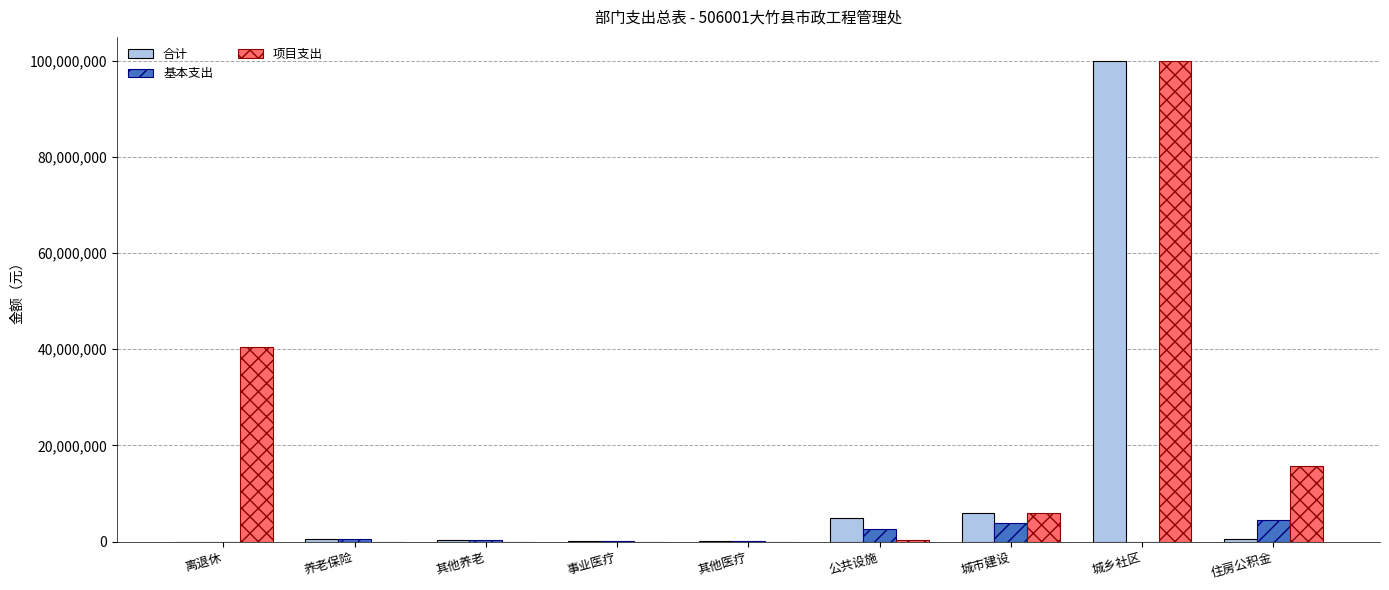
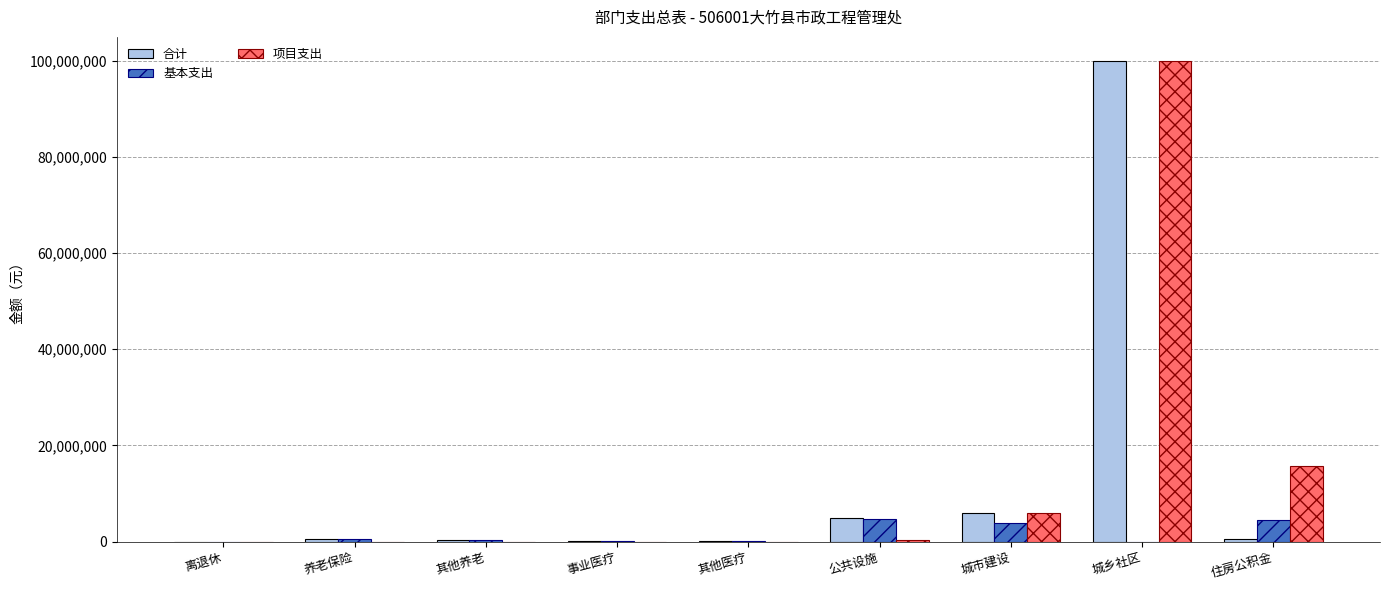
项目支出, 离退休: 40,000,000 -> 0
基本支出, 公共设施: 3,000,000 -> 5,000,000
